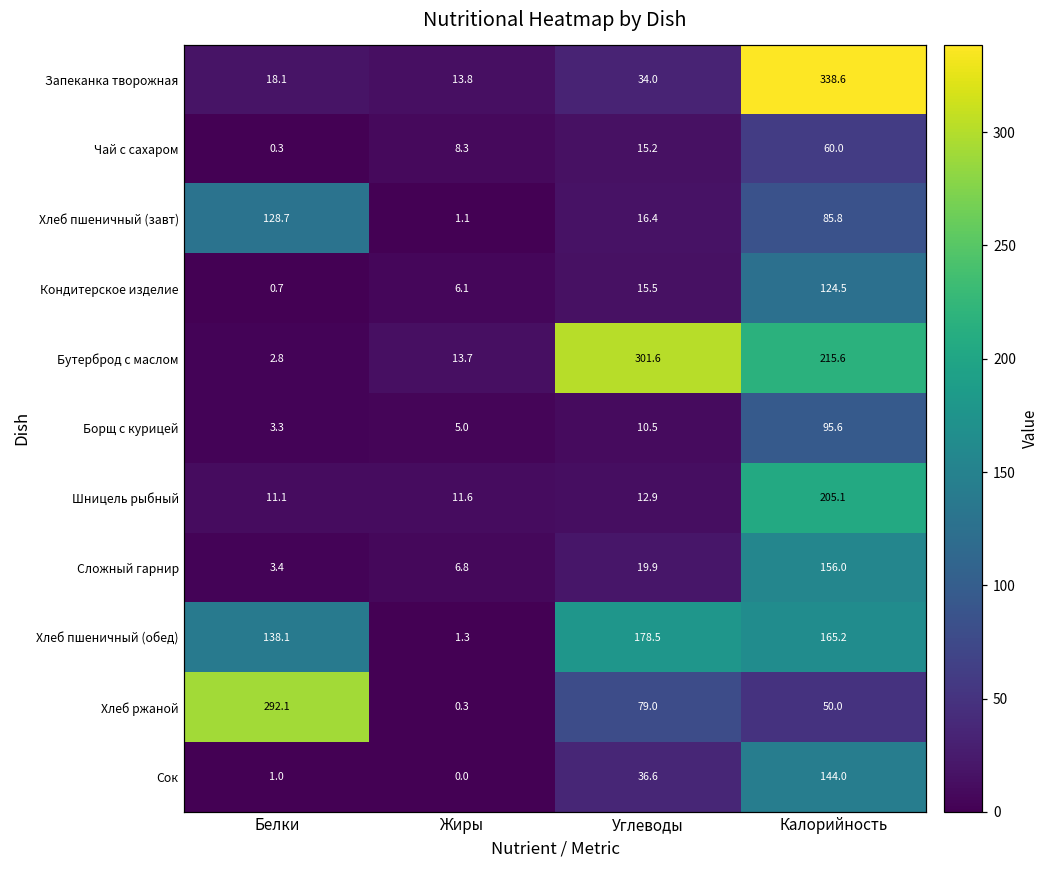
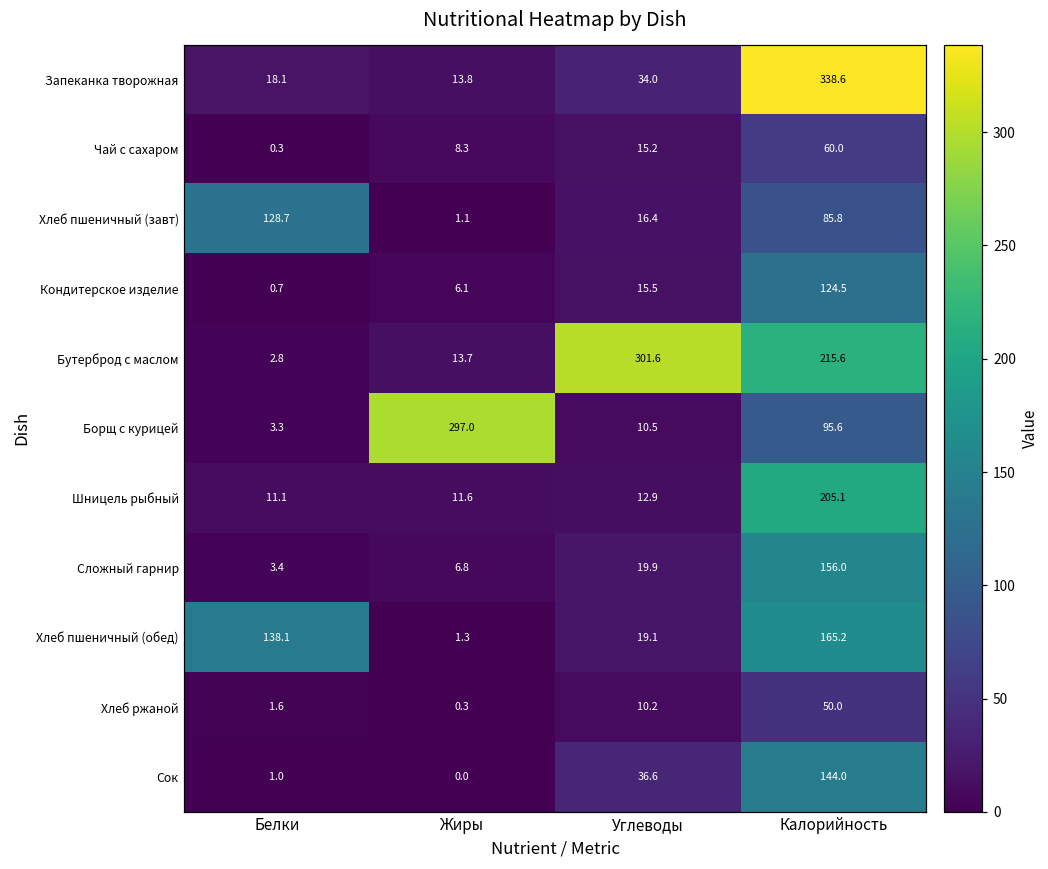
Борщ с курицей, Жиры: 5.0 -> 297.0
Хлеб пшеничный (обед), Углеводы: 178.5 -> 19.1
Хлеб ржаной, Белки: 292.1 -> 1.6
Хлеб ржаной, Углеводы: 79.0 -> 10.2
